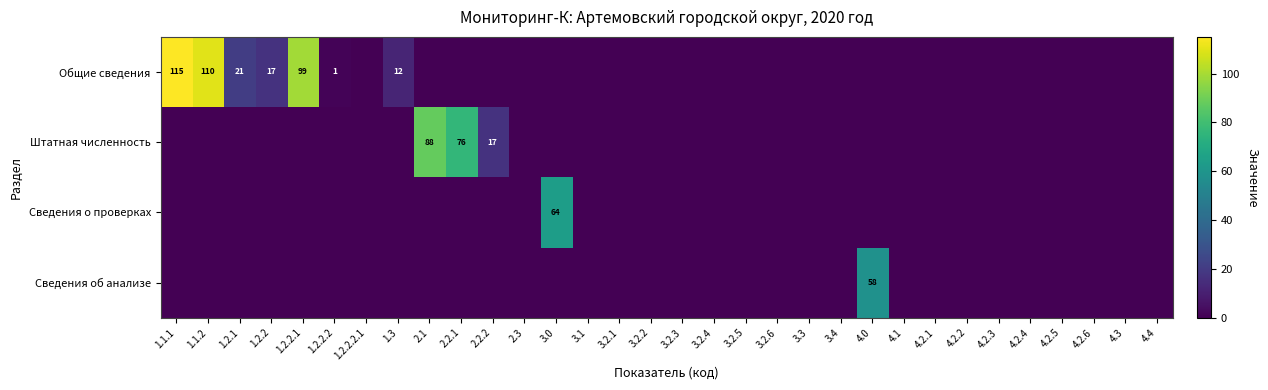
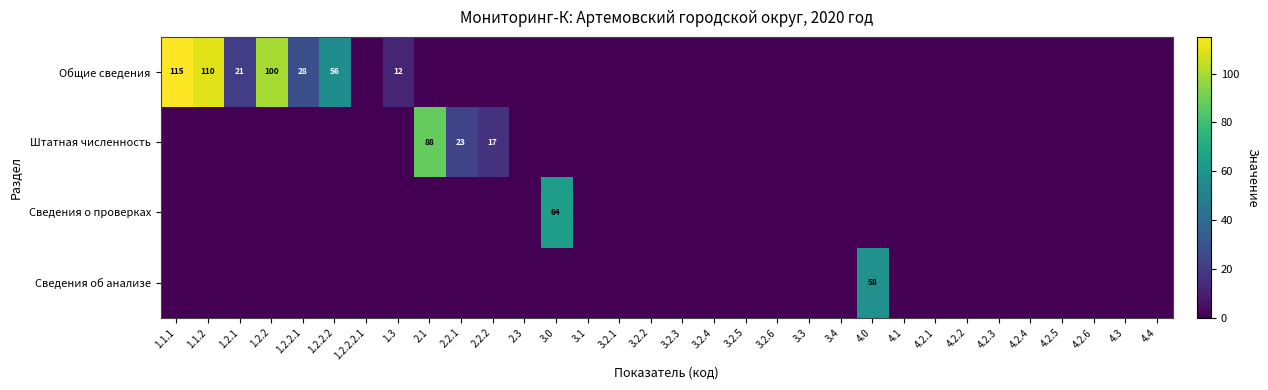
Общие сведения, 1.2.2: 17 -> 100
Общие сведения, 1.2.2.1: 99 -> 28
Общие сведения, 1.2.2.2: 1 -> 56
Штатная численность, 2.2.1: 76 -> 23
